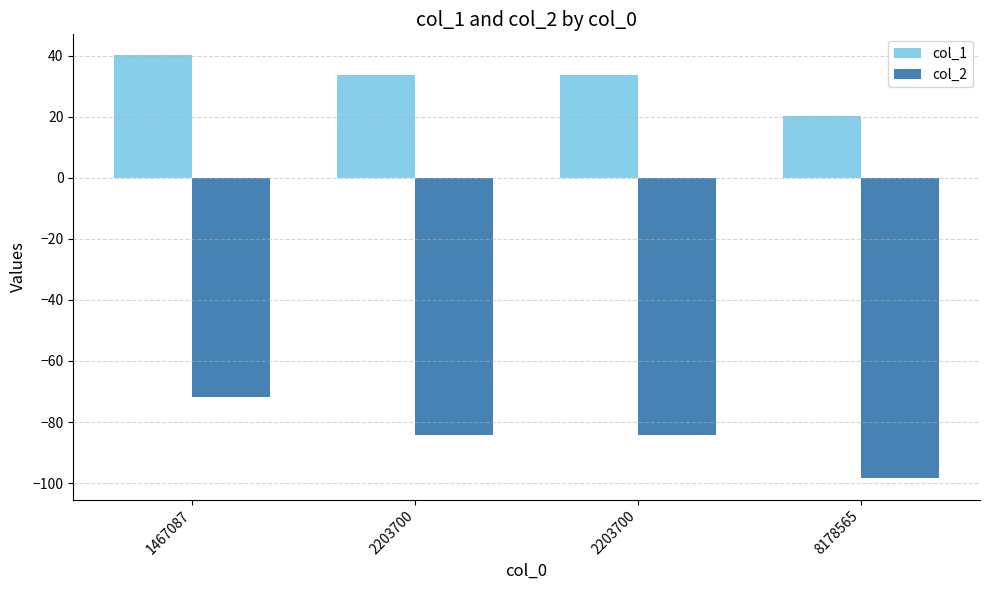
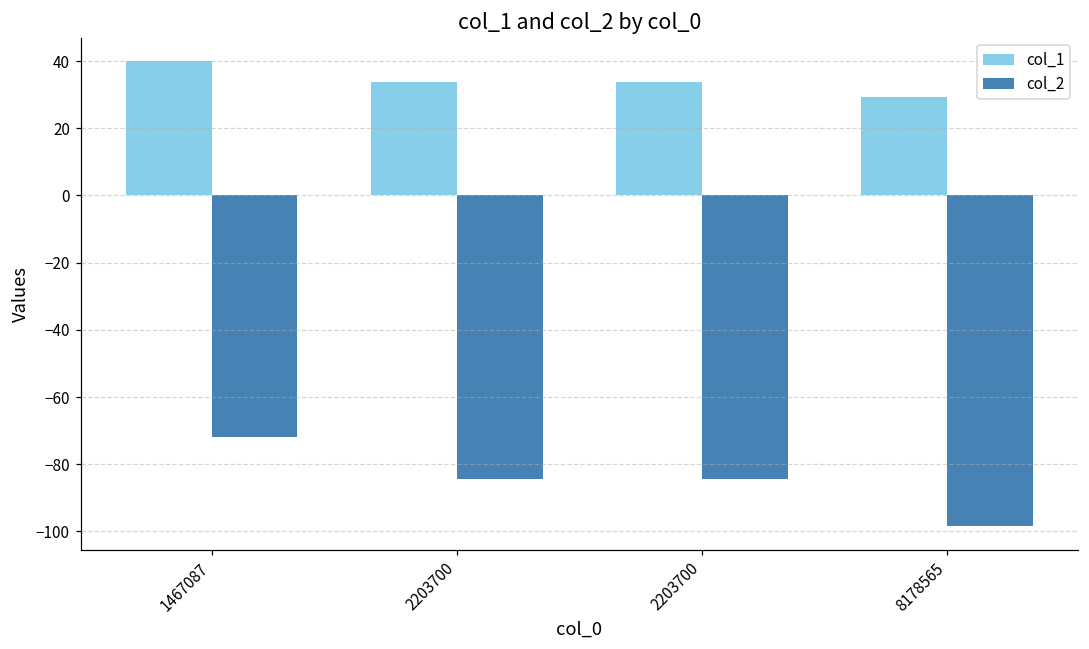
col_1, 8178565: 20 -> 29
